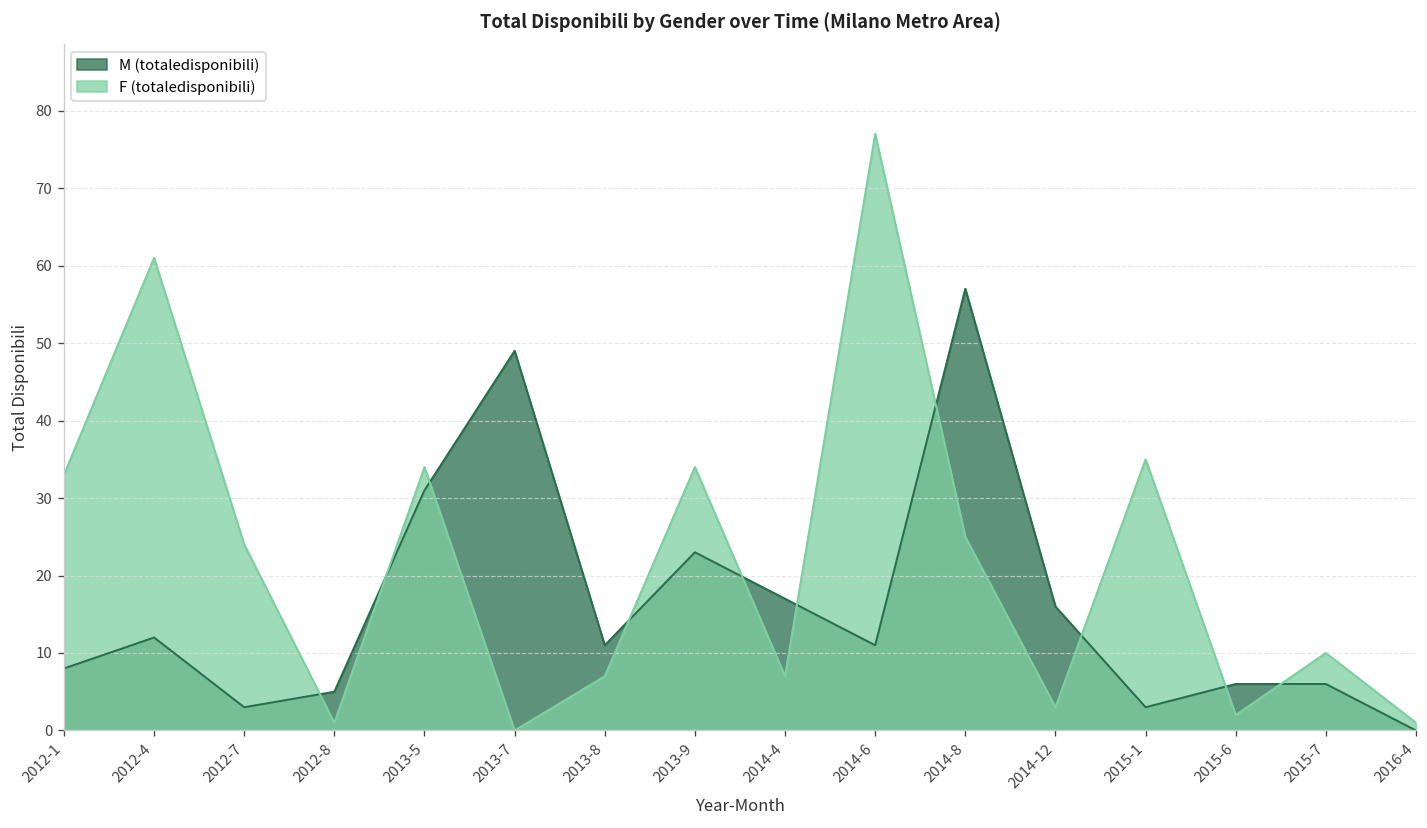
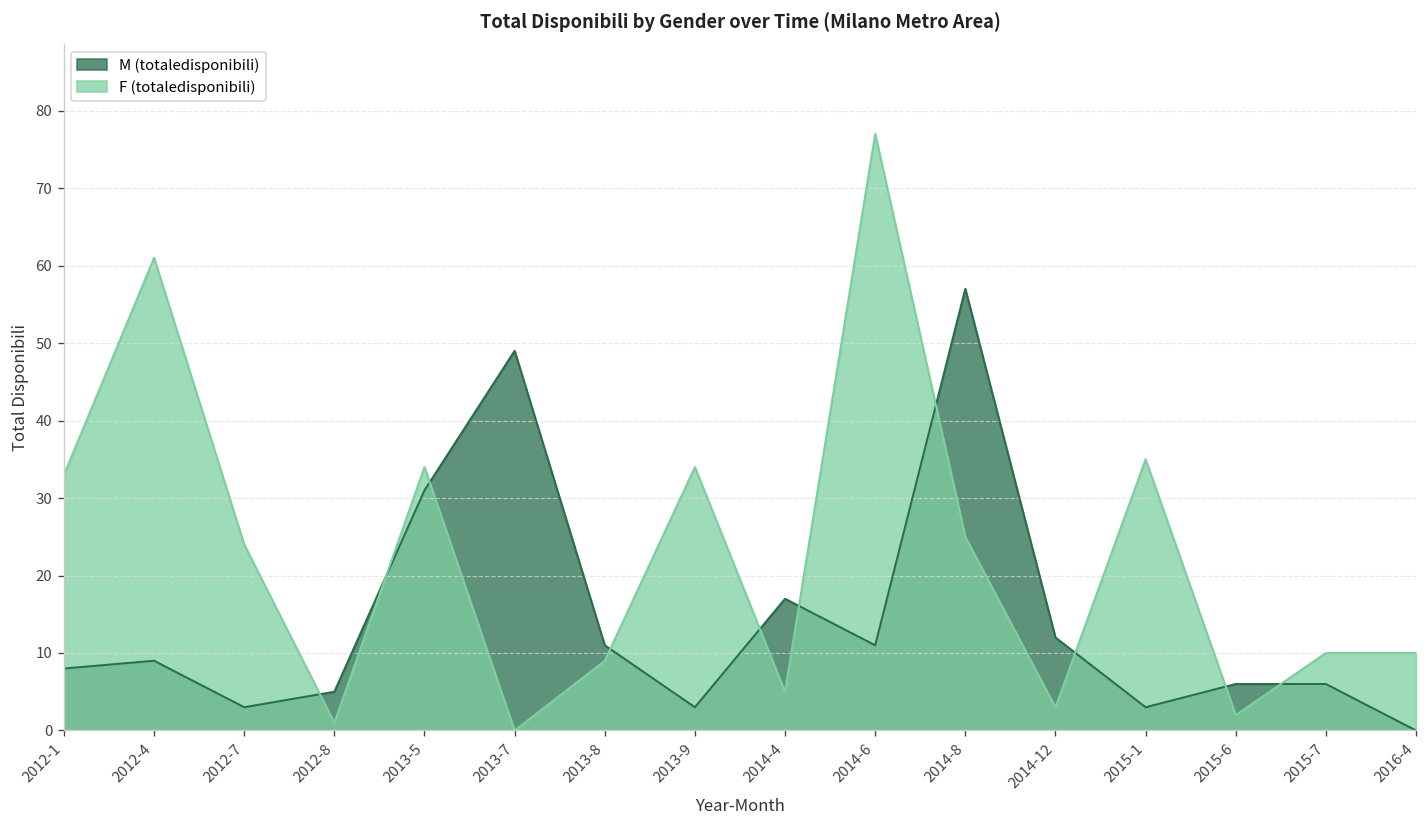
M (totaledisponibili), 2012-4: 12 -> 9
F (totaledisponibili), 2013-8: 7 -> 9
M (totaledisponibili), 2013-9: 23 -> 3
F (totaledisponibili), 2014-4: 7 -> 5
M (totaledisponibili), 2014-12: 16 -> 12
F (totaledisponibili), 2016-4: 1 -> 10
